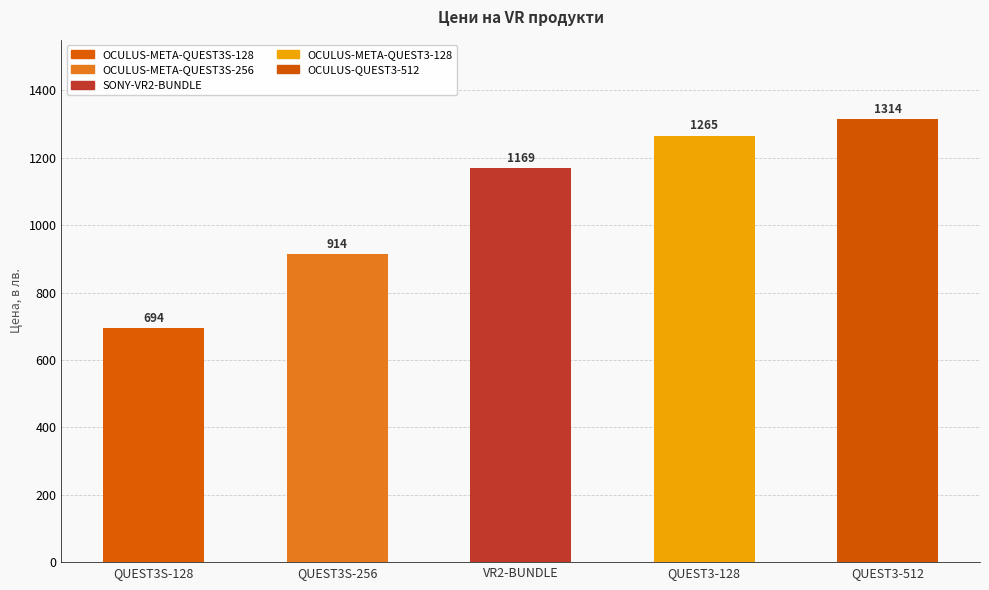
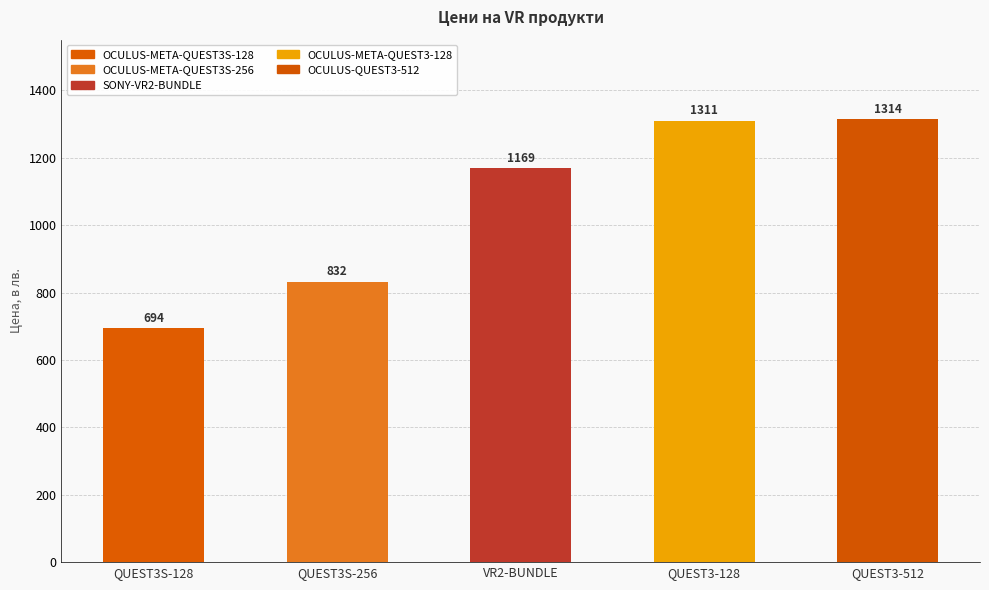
QUEST3S-256: 914 -> 832
QUEST3-128: 1265 -> 1311
